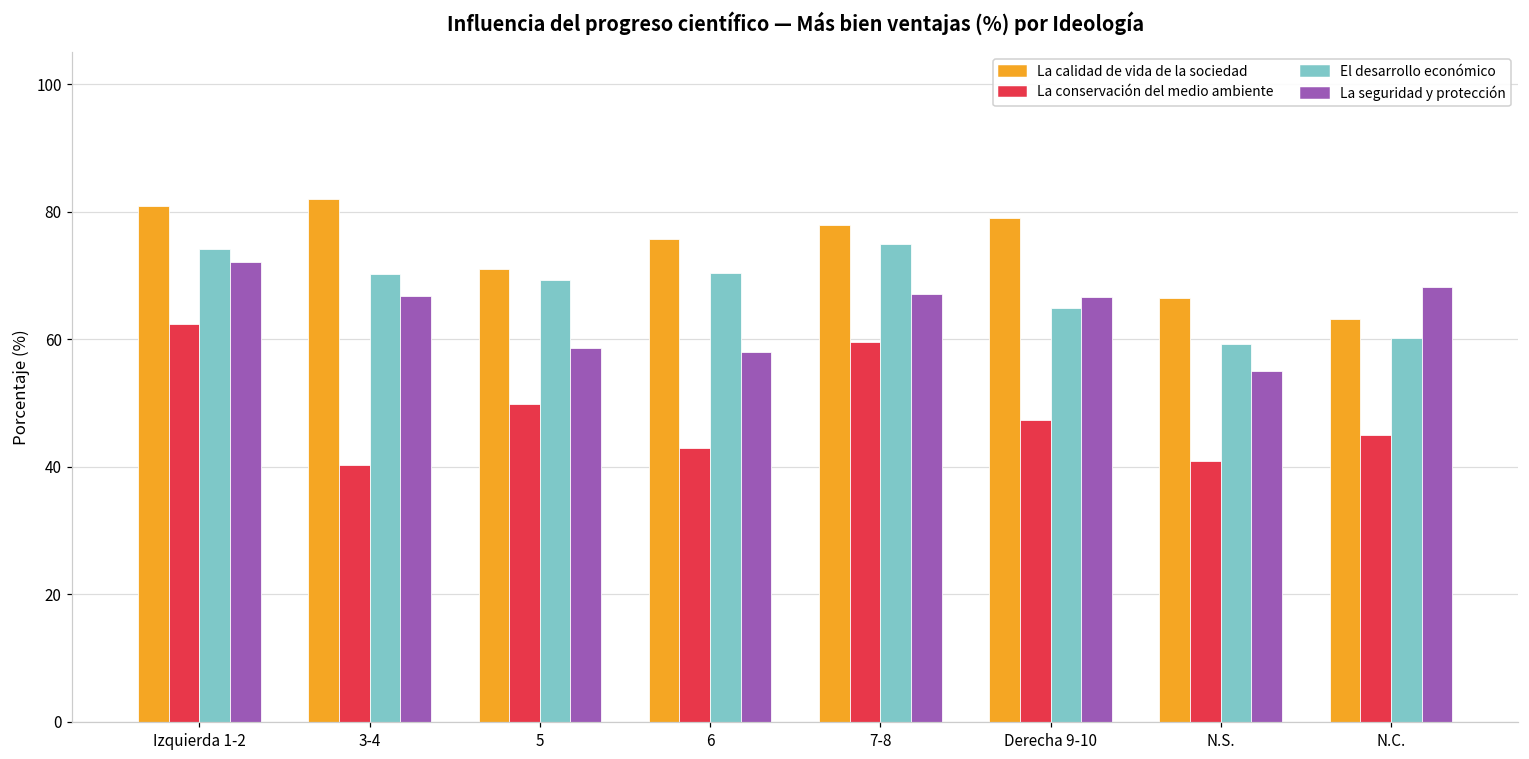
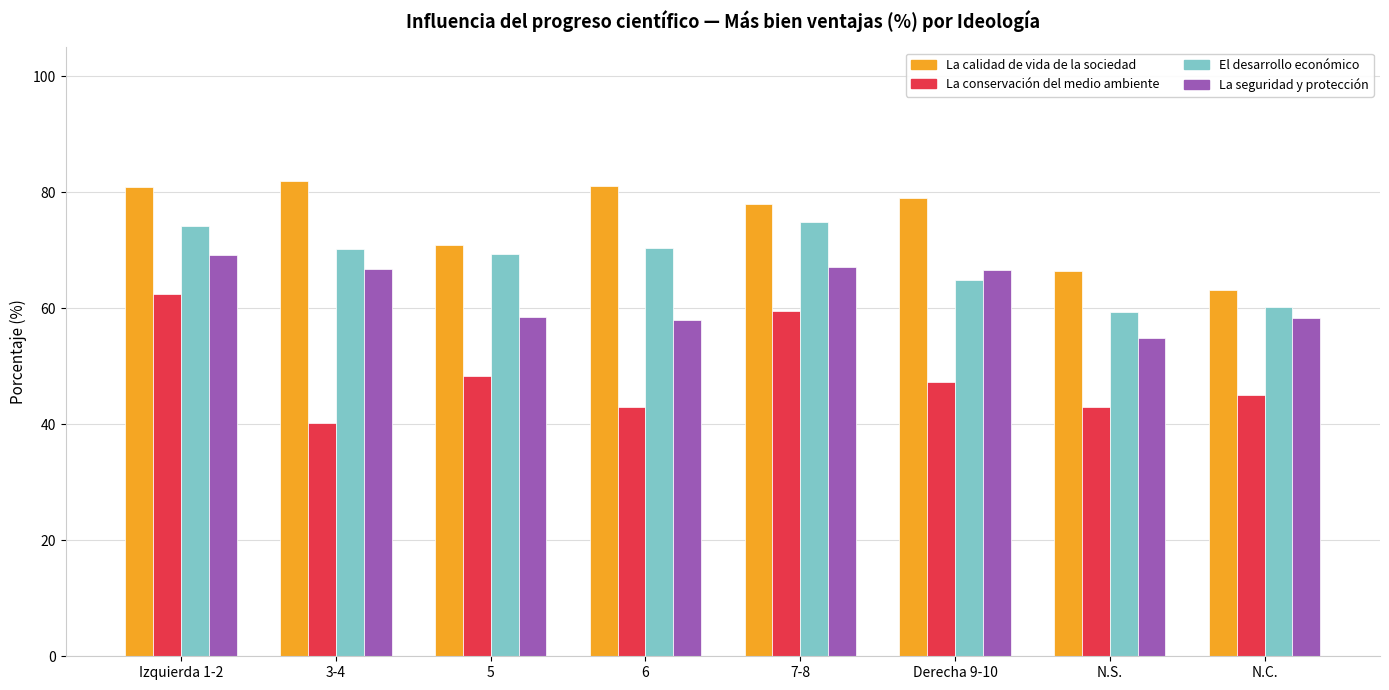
La seguridad y protección, Izquierda 1-2: 72 -> 69
La conservación del medio ambiente, 5: 50 -> 48
La calidad de vida de la sociedad, 6: 76 -> 81
La conservación del medio ambiente, N.S.: 41 -> 43
La seguridad y protección, N.C.: 68 -> 58
